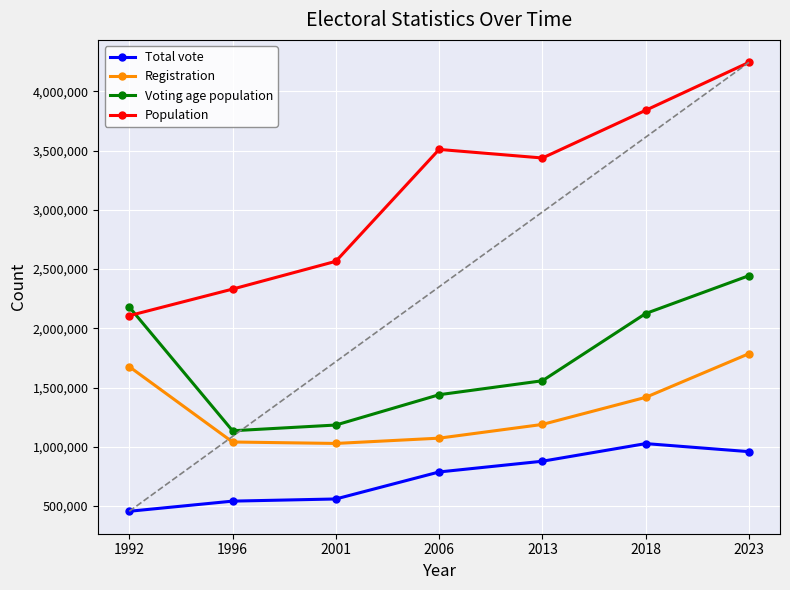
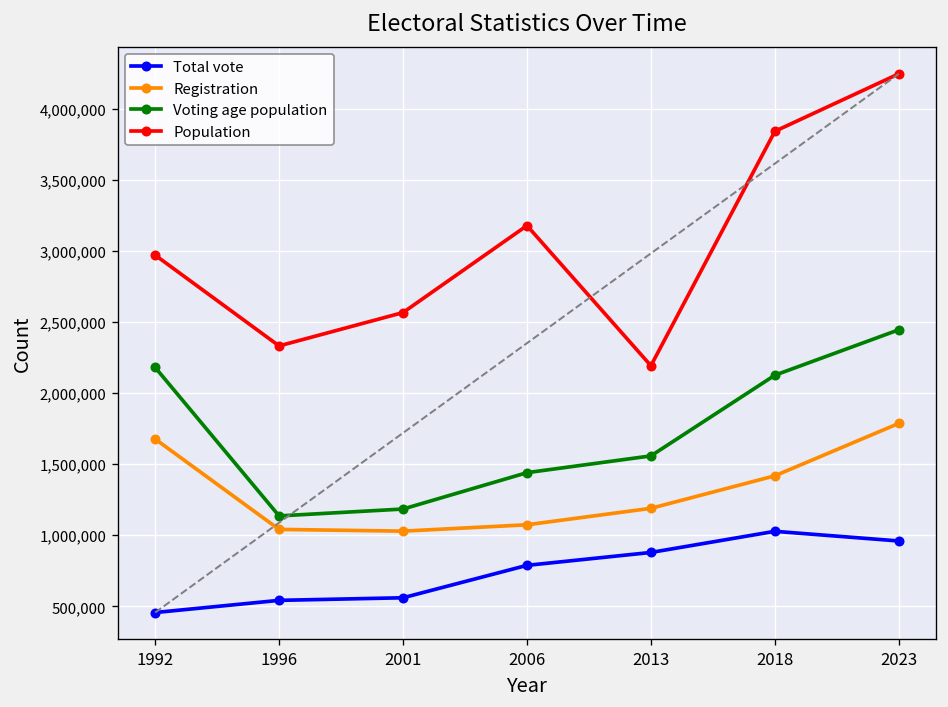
Population, 1992: 2,110,000 -> 2,970,000
Population, 2006: 3,510,000 -> 3,180,000
Population, 2013: 3,440,000 -> 2,190,000
